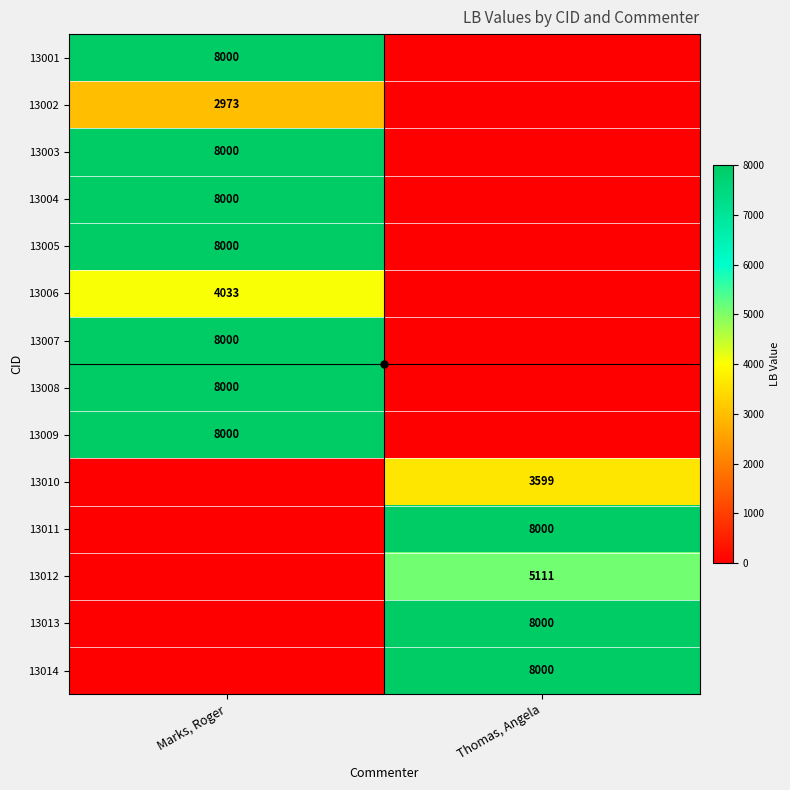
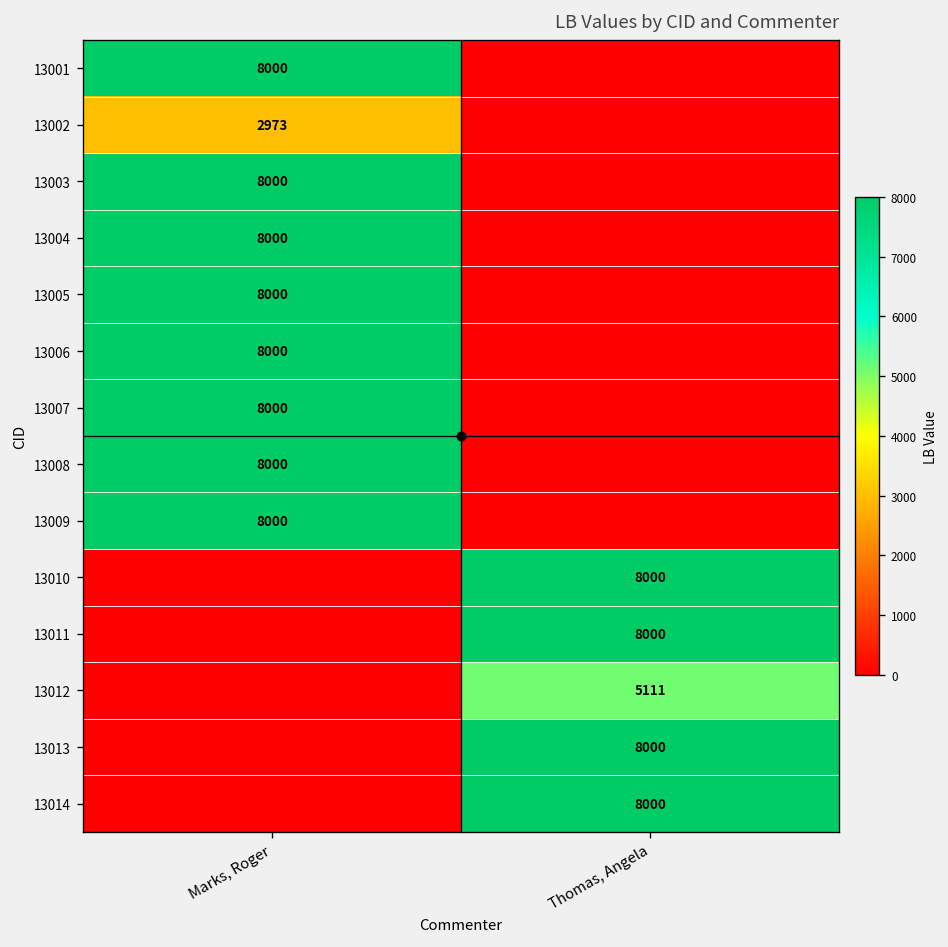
13006, Marks, Roger: 4033 -> 8000
13010, Thomas, Angela: 3599 -> 8000
